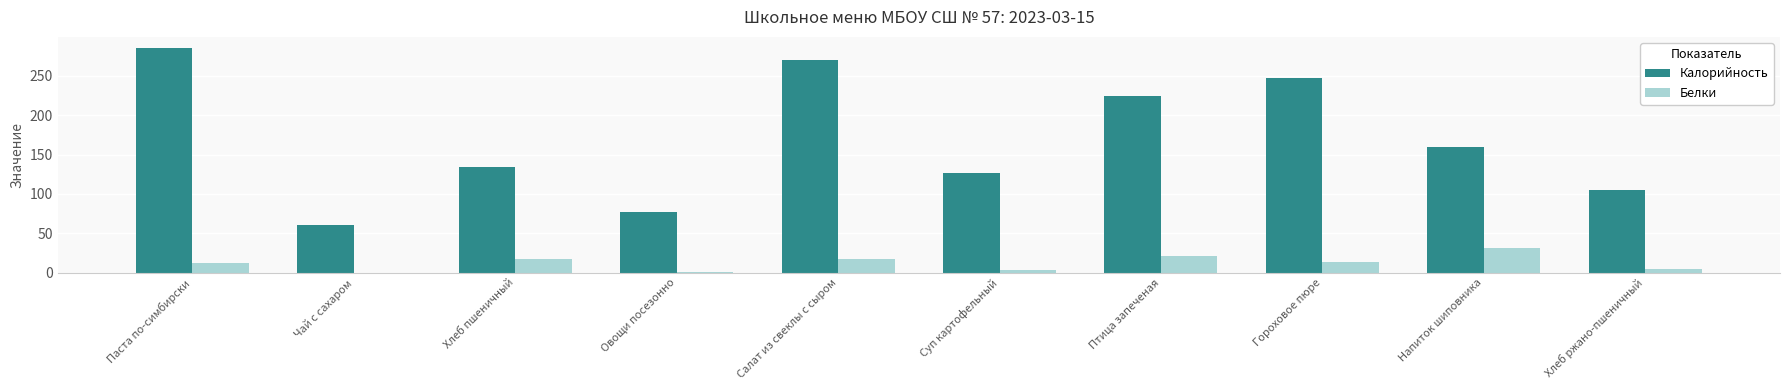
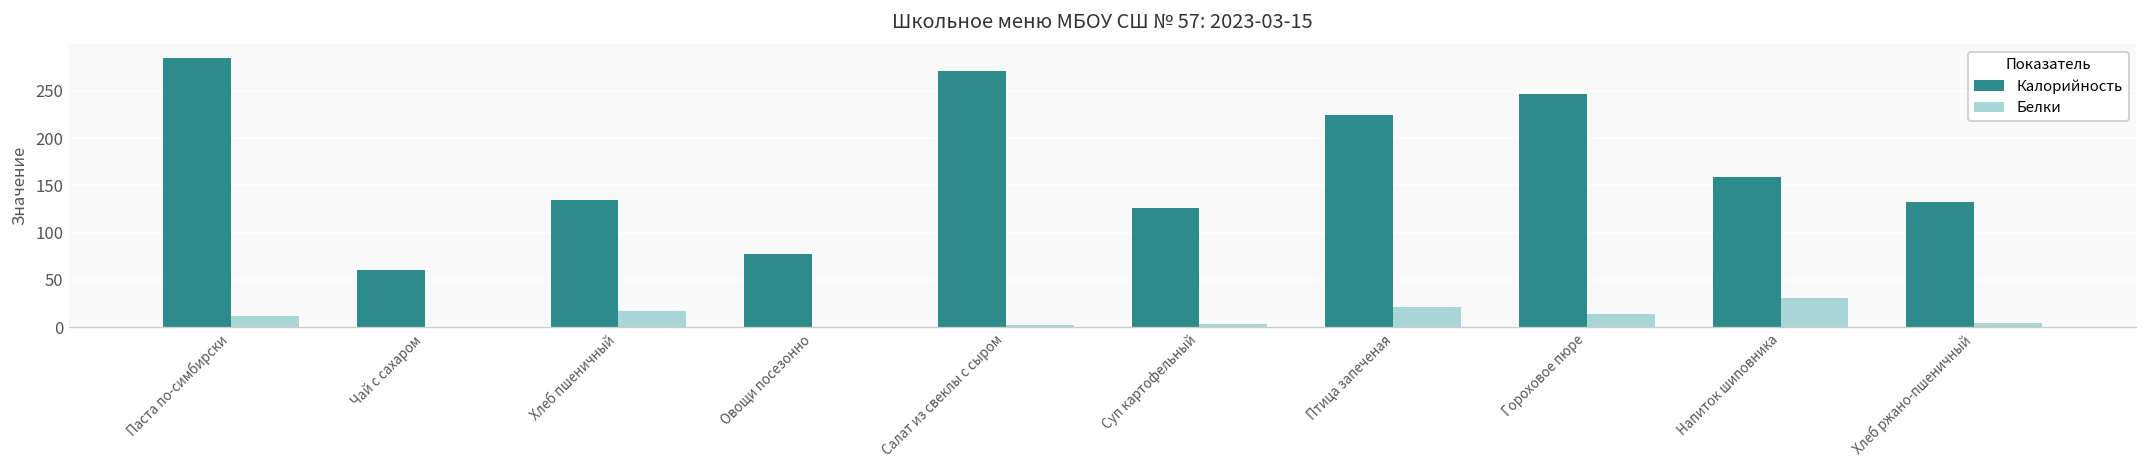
Белки, Салат из свеклы с сыром: 20 -> 0
Калорийность, Хлеб ржано-пшеничный: 100 -> 130
